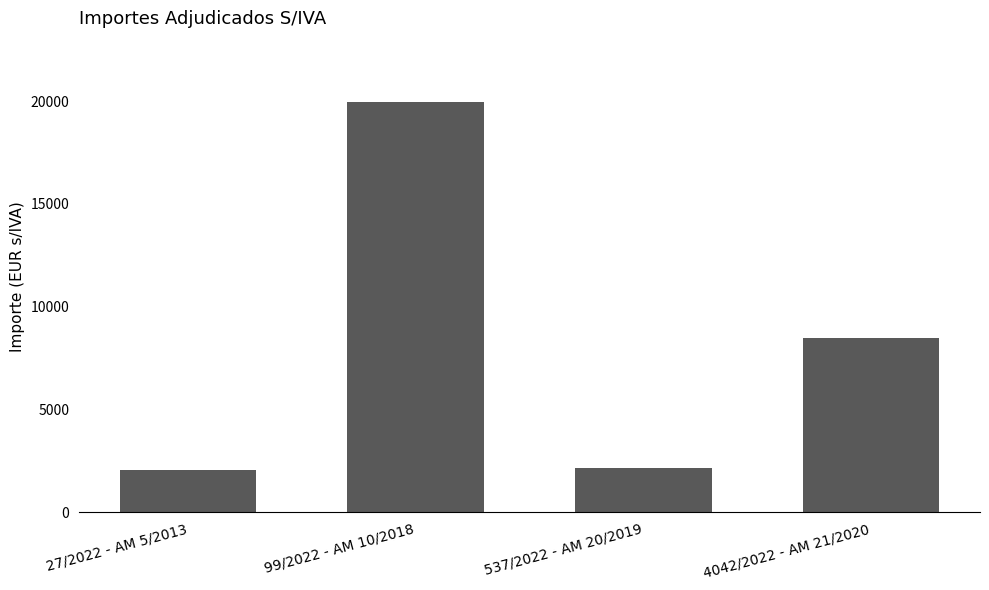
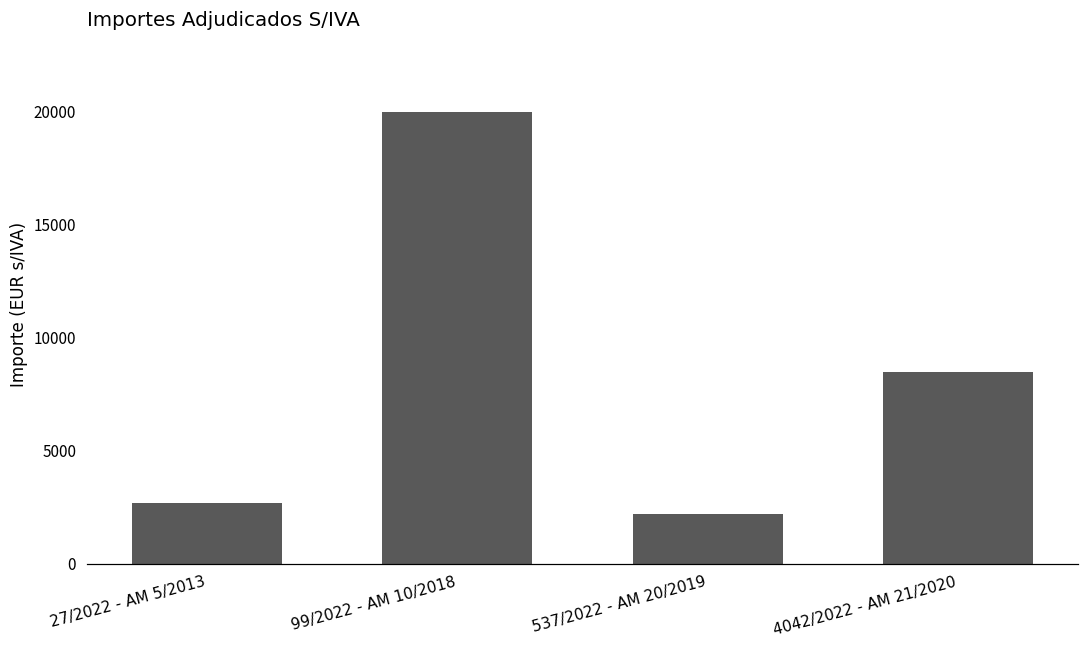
27/2022 - AM 5/2013: 2100 -> 2700
